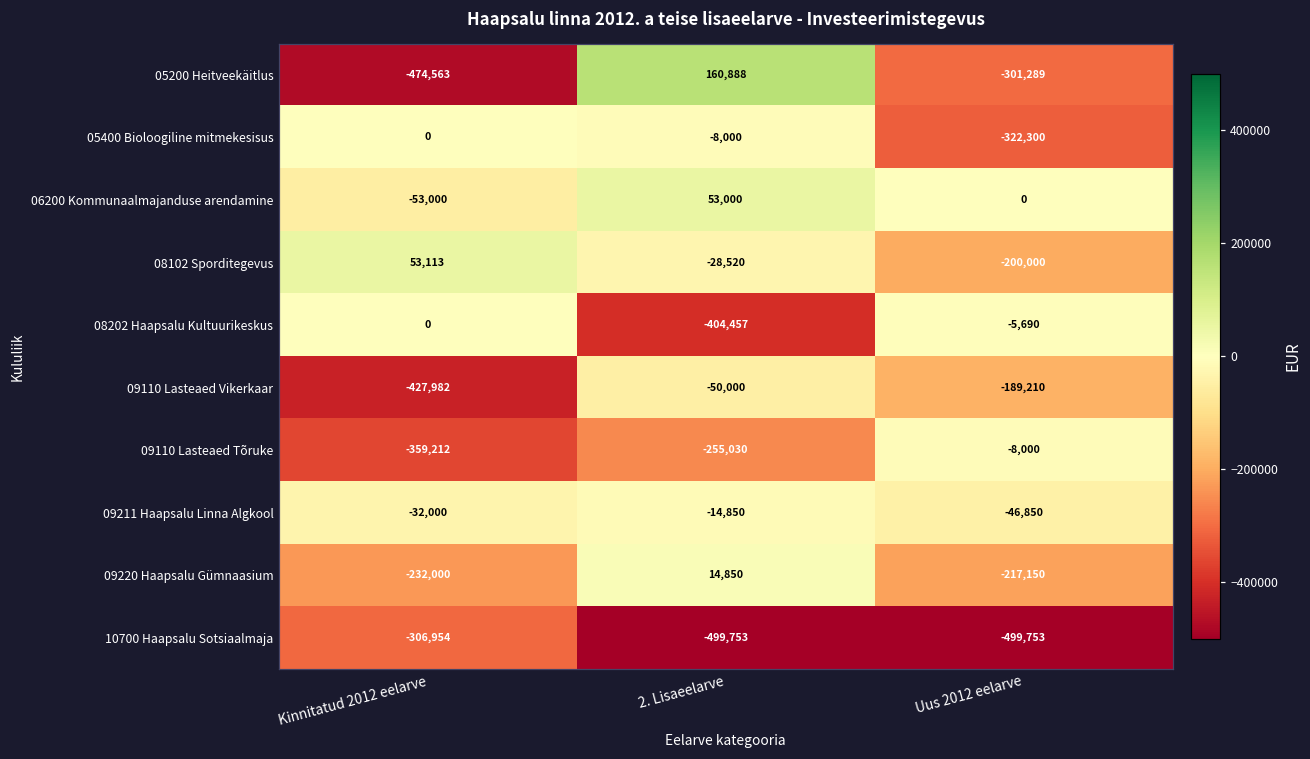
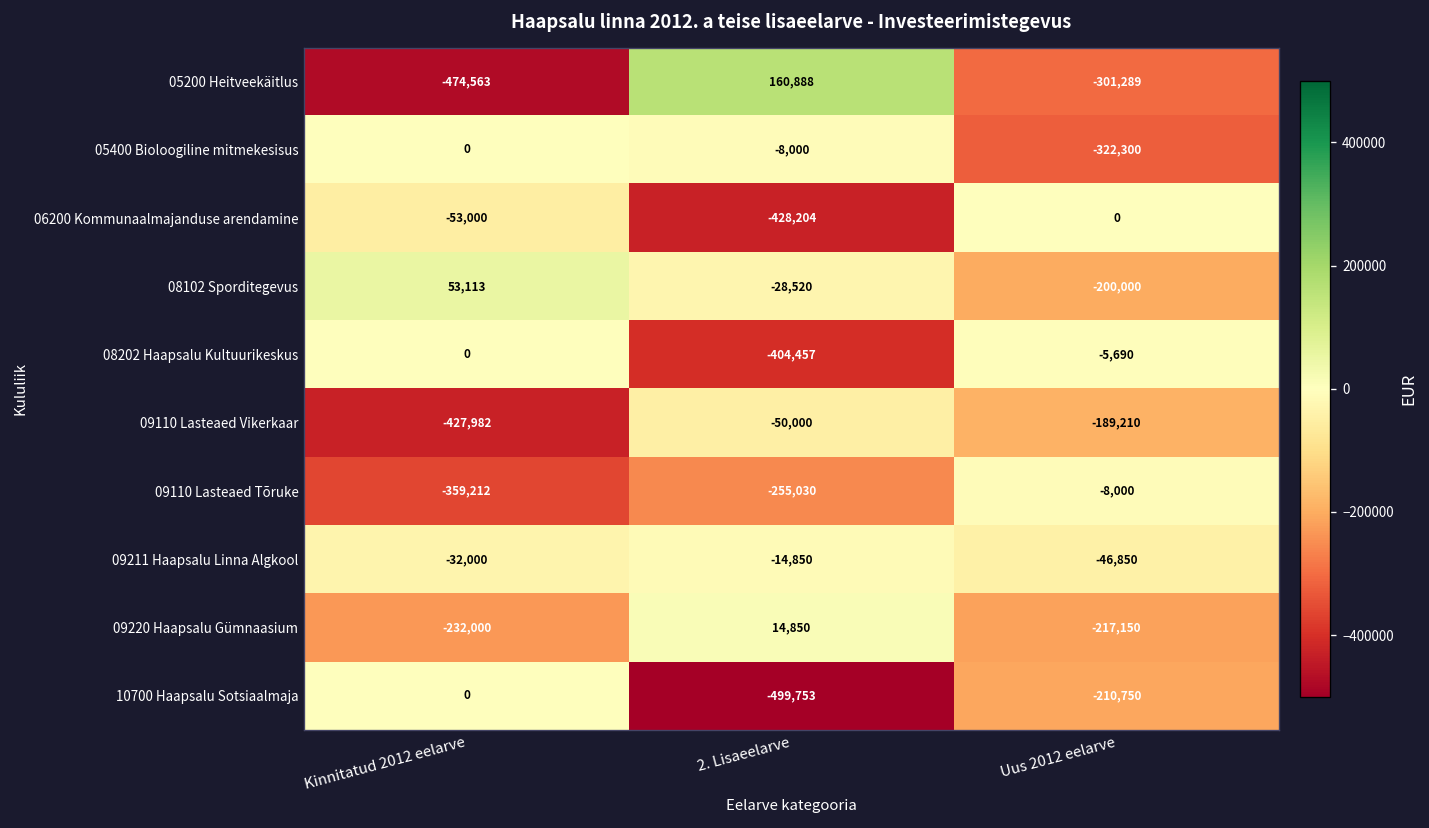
06200 Kommunaalmajanduse arendamine, 2. Lisaeelarve: 53,000 -> -428,204
10700 Haapsalu Sotsiaalmaja, Kinnitatud 2012 eelarve: -306,954 -> 0
10700 Haapsalu Sotsiaalmaja, Uus 2012 eelarve: -499,753 -> -210,750
